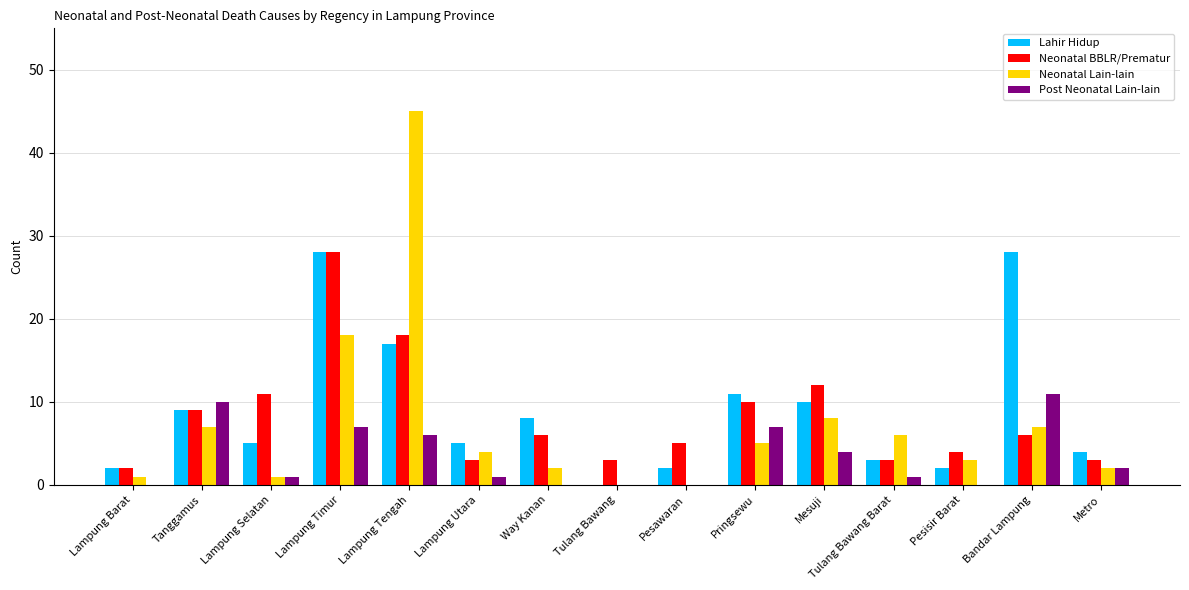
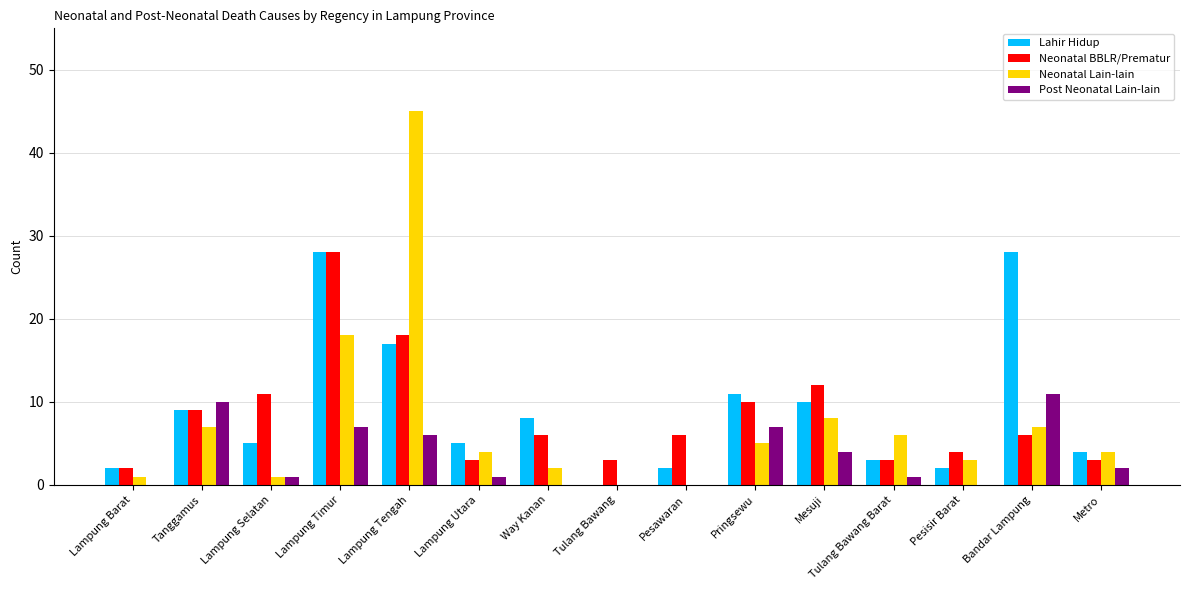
Neonatal BBLR/Prematur, Pesawaran: 5 -> 6
Neonatal Lain-lain, Metro: 2 -> 4
